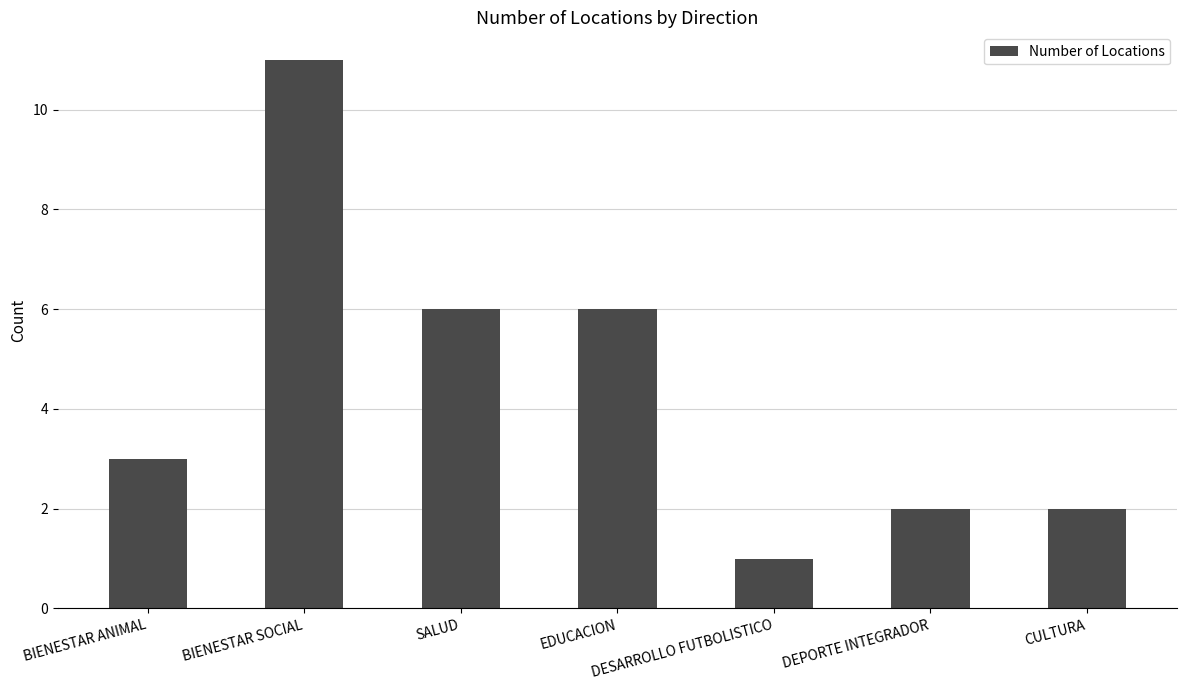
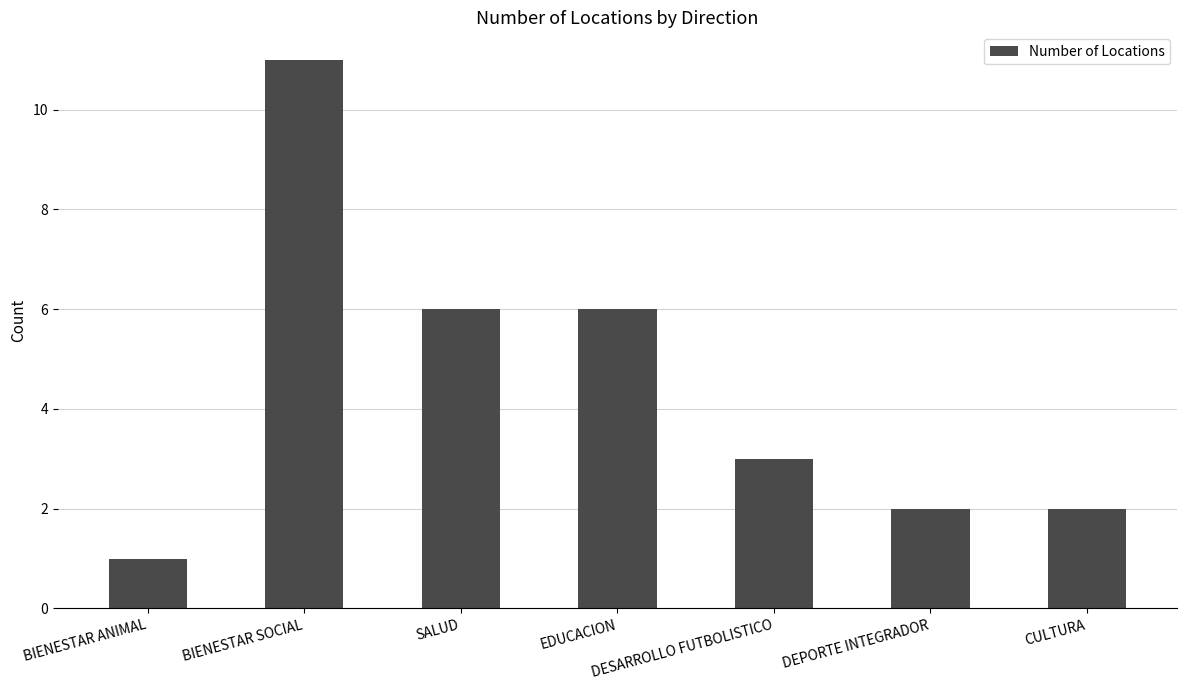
BIENESTAR ANIMAL: 3 -> 1
DESARROLLO FUTBOLISTICO: 1 -> 3
